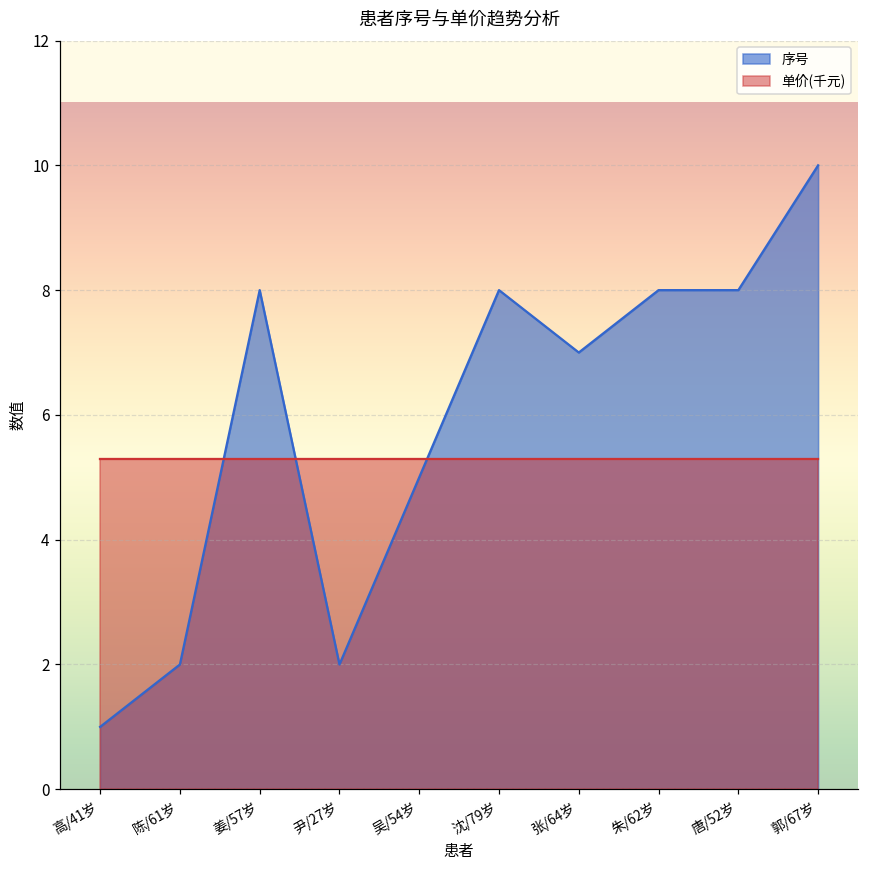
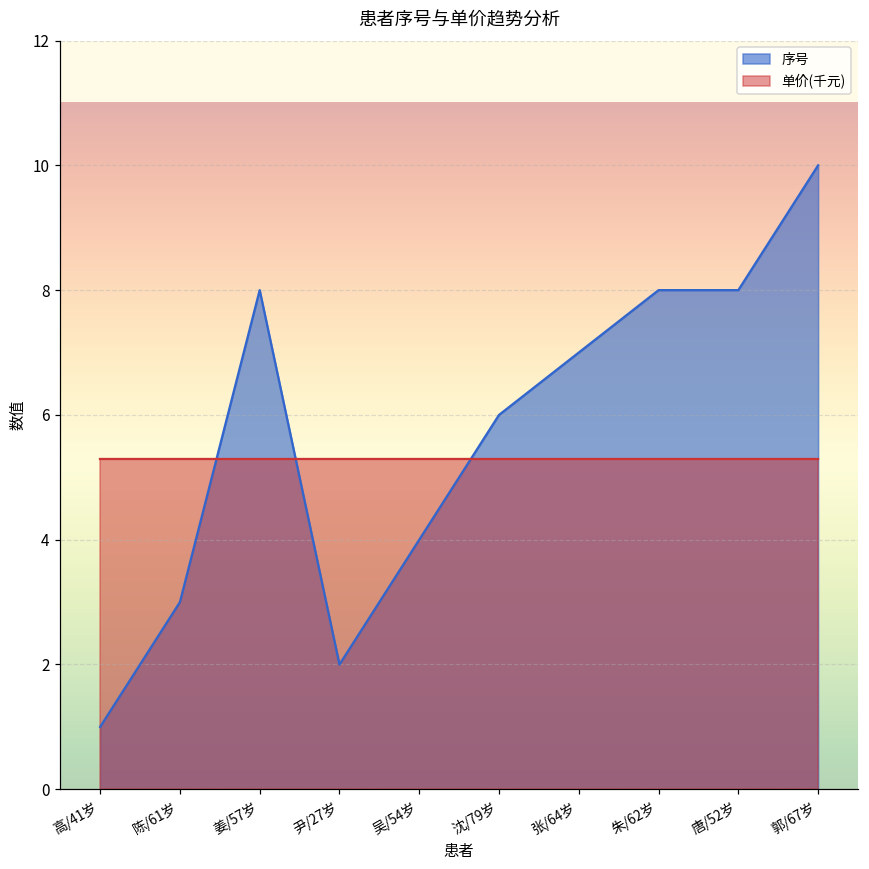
序号, 陈/61岁: 2 -> 3
序号, 吴/54岁: 5 -> 4
序号, 沈/79岁: 8 -> 6
